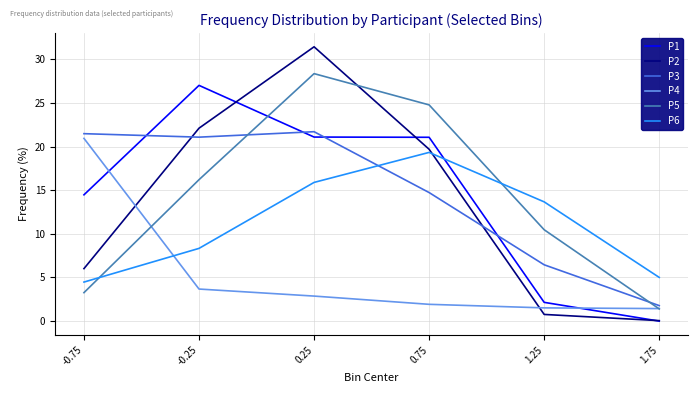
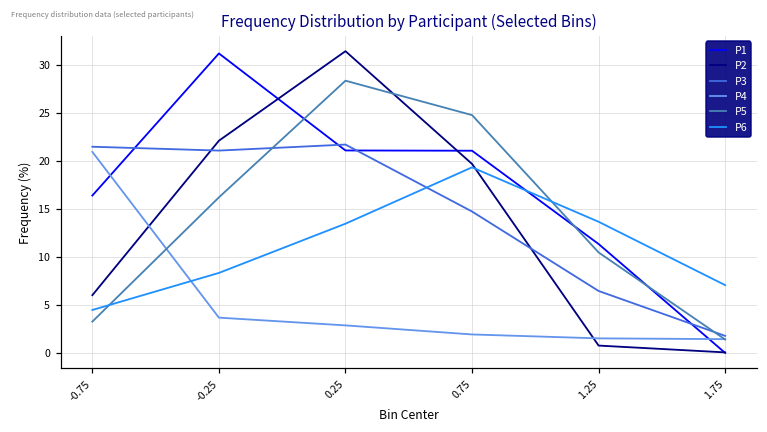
P1, -0.75: 14 -> 16
P1, -0.25: 27 -> 31
P6, 0.25: 16 -> 13
P1, 1.25: 2 -> 11
P6, 1.75: 5 -> 7
